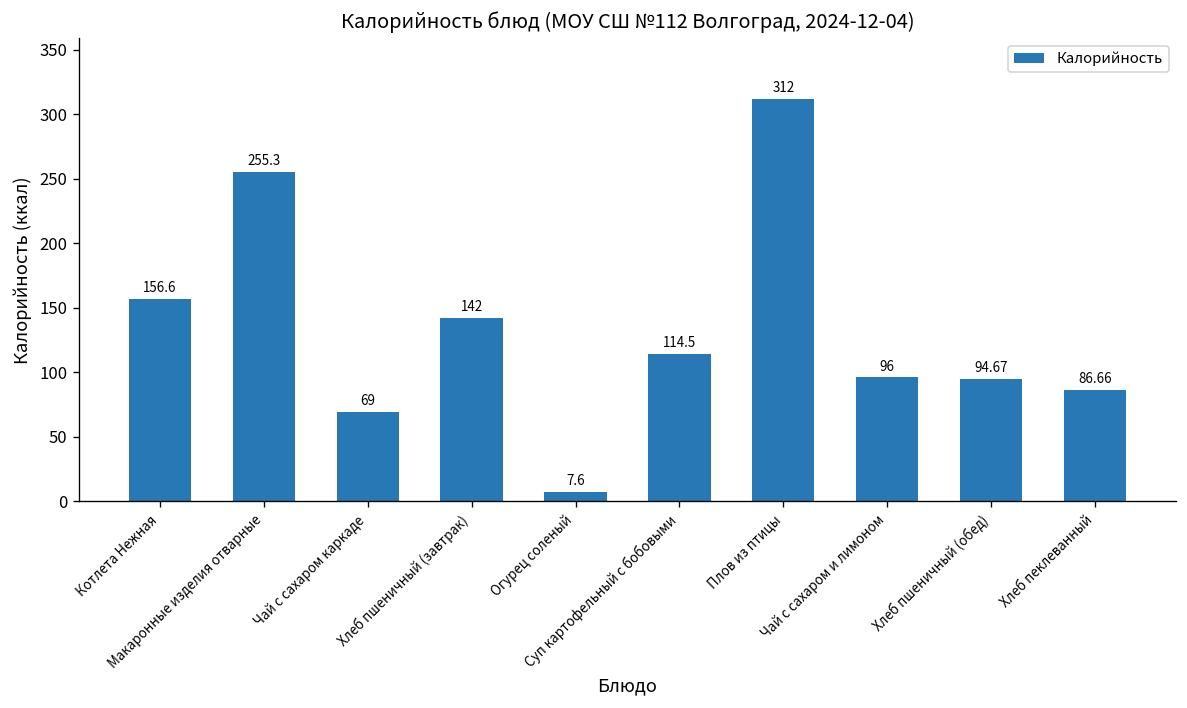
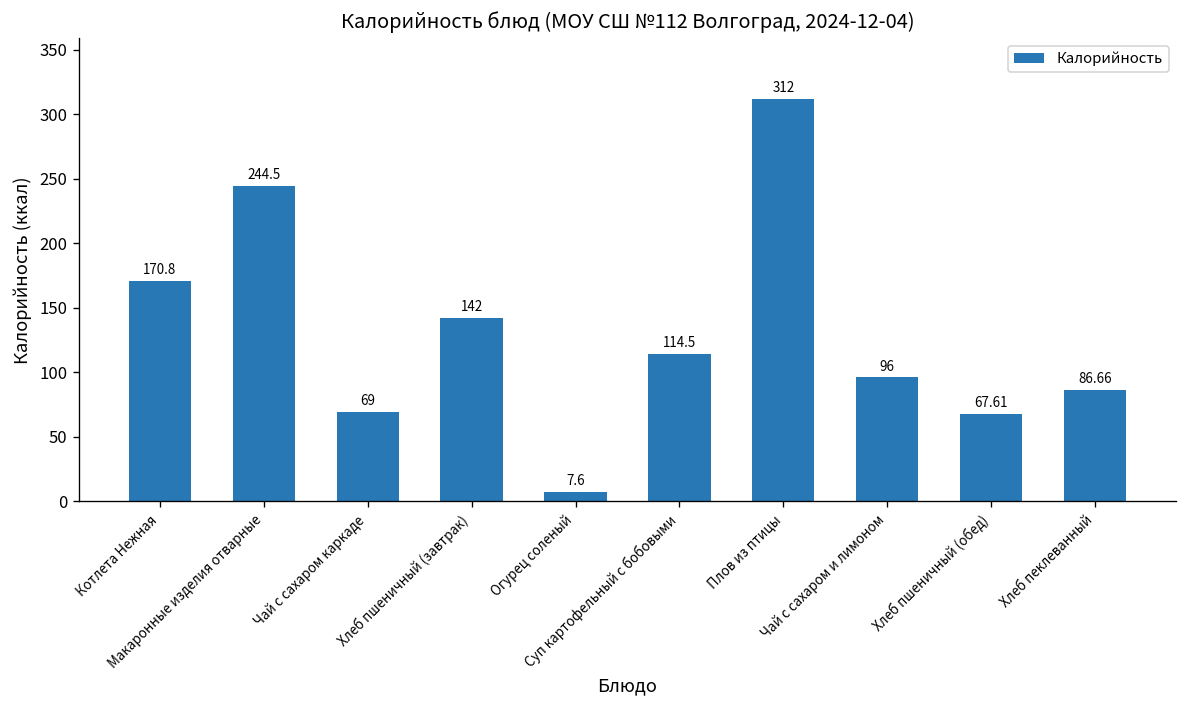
Котлета Нежная: 156.6 -> 170.8
Макаронные изделия отварные: 255.3 -> 244.5
Хлеб пшеничный (обед): 94.67 -> 67.61
